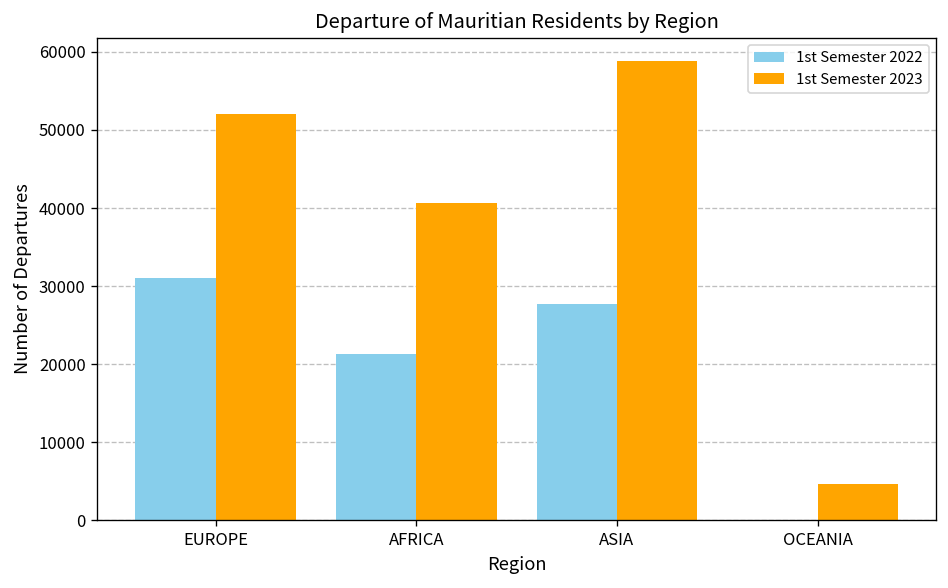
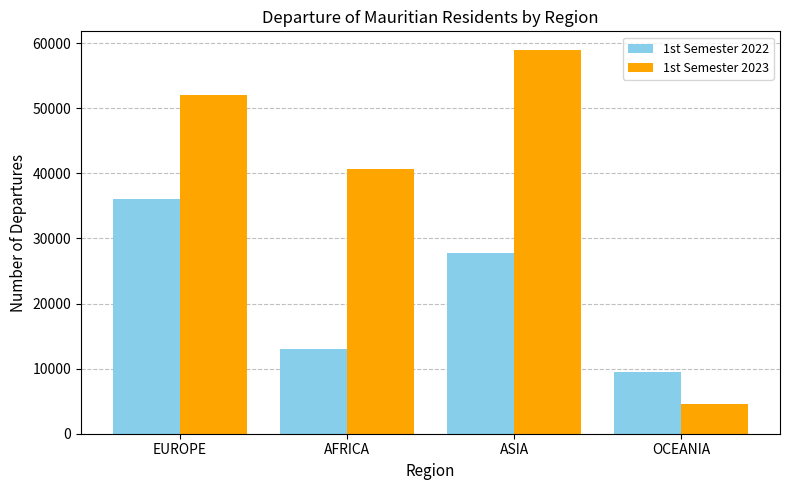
1st Semester 2022, EUROPE: 31000 -> 36000
1st Semester 2022, AFRICA: 21000 -> 13000
1st Semester 2022, OCEANIA: 0 -> 10000
